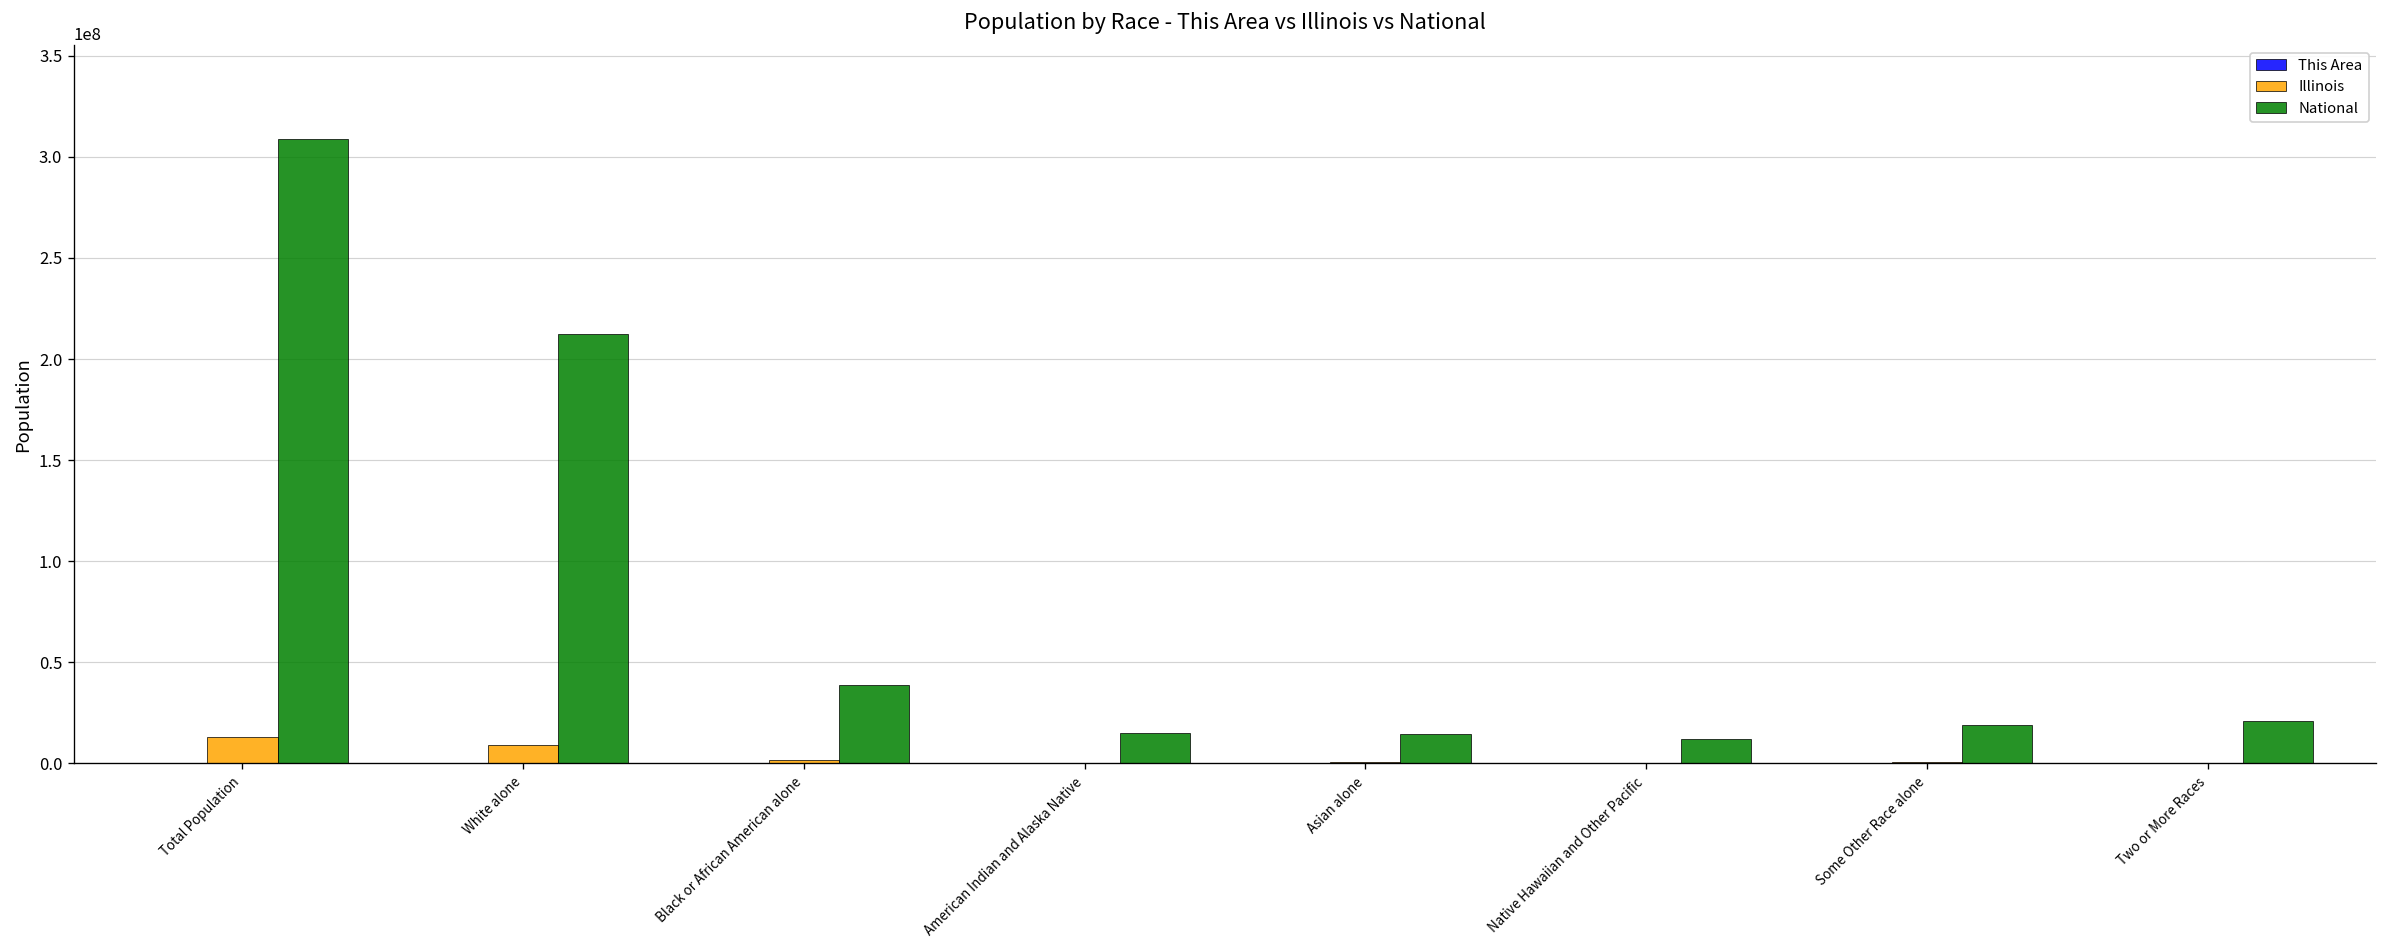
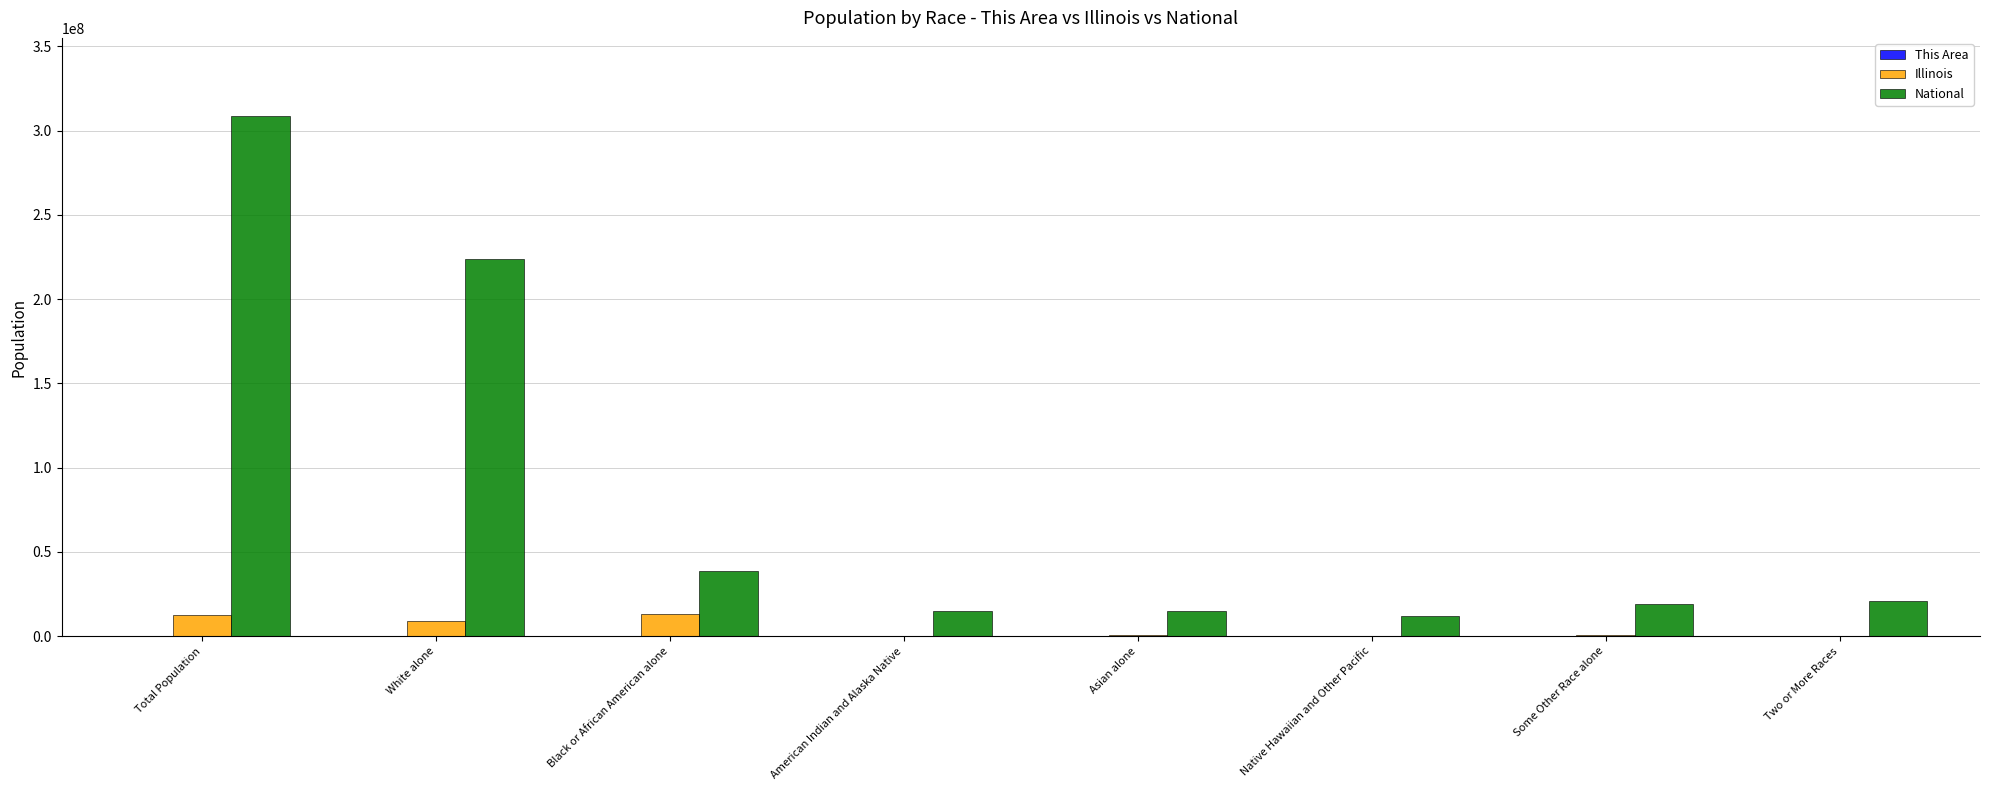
National, White alone: 212000000 -> 224000000
Illinois, Black or African American alone: 2000000 -> 13000000
